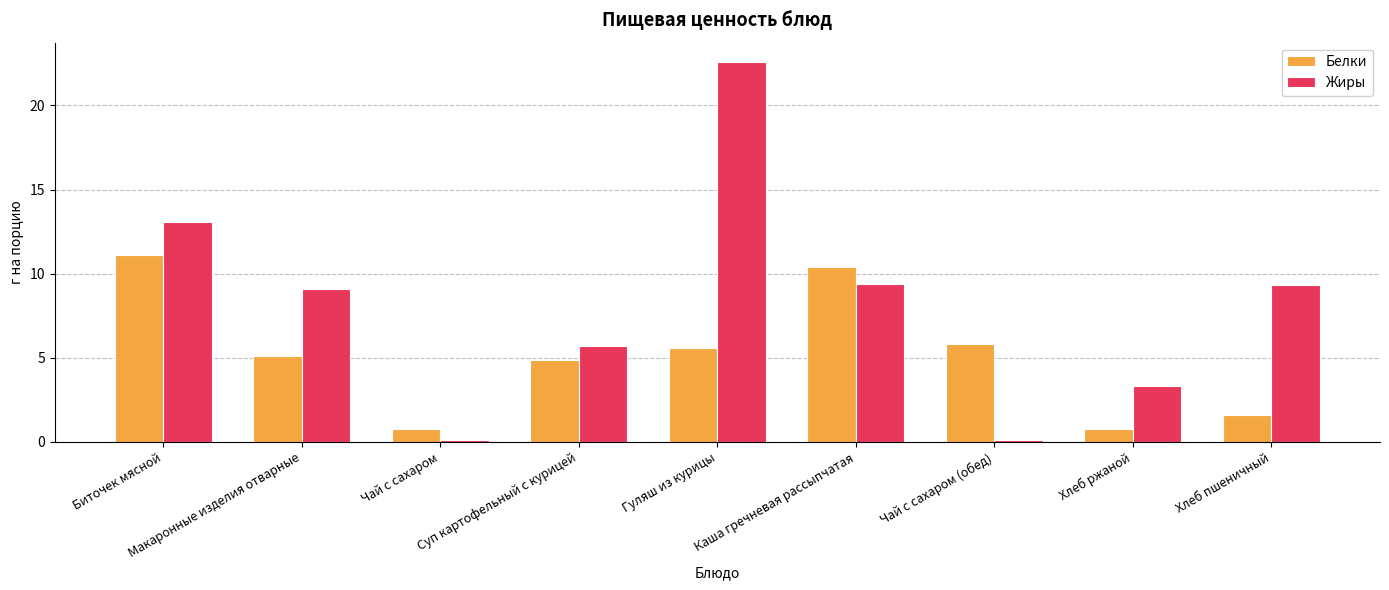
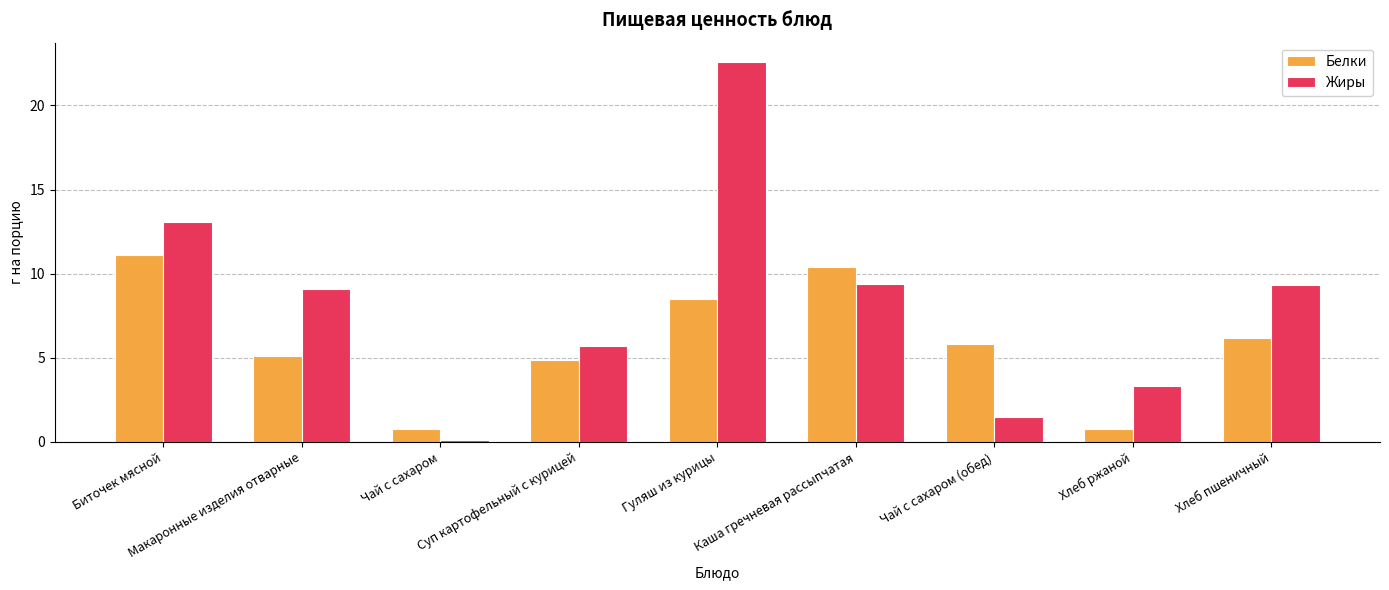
Белки, Гуляш из курицы: 5.6 -> 8.5
Жиры, Чай с сахаром (обед): 0.1 -> 1.5
Белки, Хлеб пшеничный: 1.6 -> 6.2
